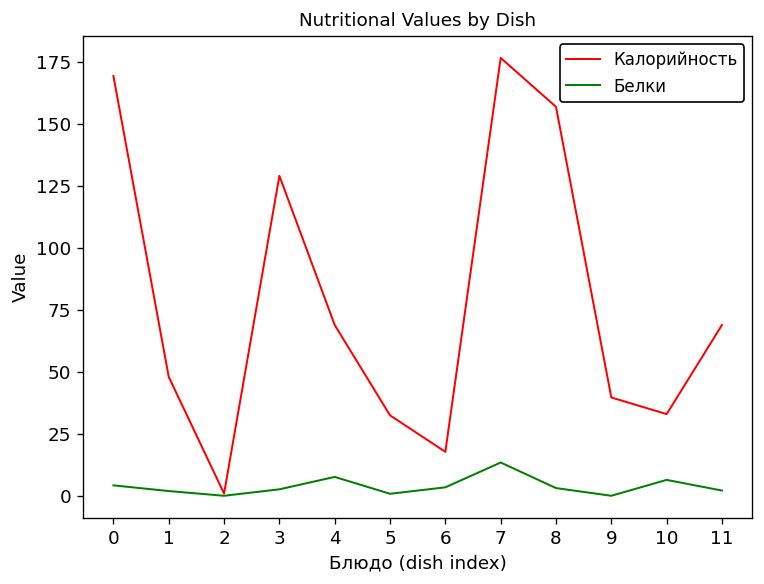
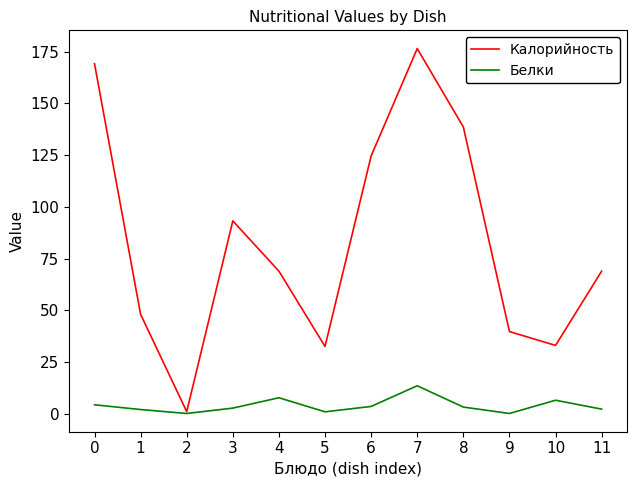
Калорийность, 3: 129 -> 93
Калорийность, 6: 18 -> 125
Калорийность, 8: 157 -> 139
